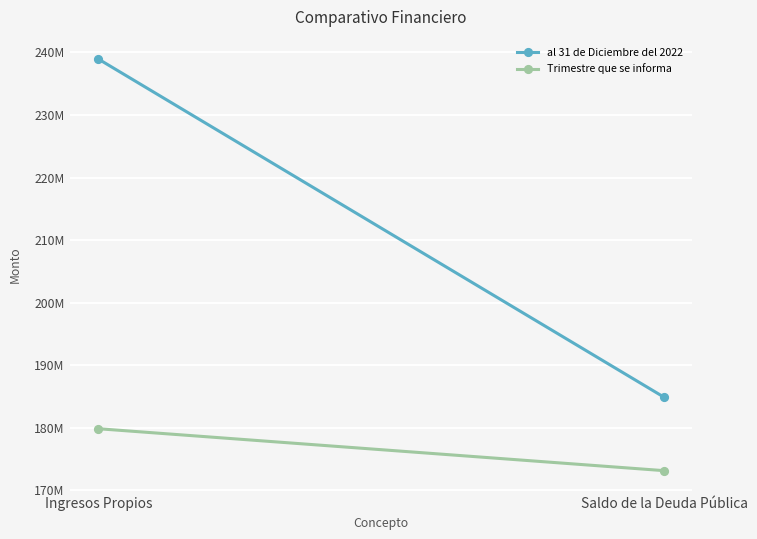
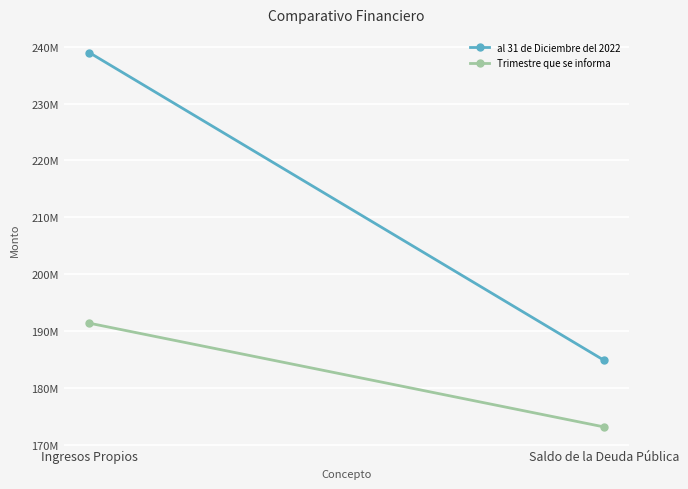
Trimestre que se informa, Ingresos Propios: 180000000 -> 191000000
